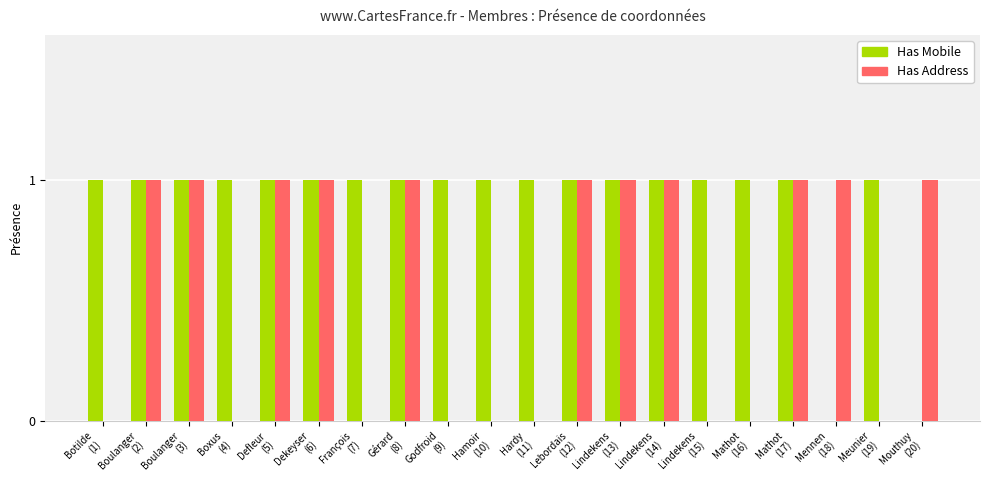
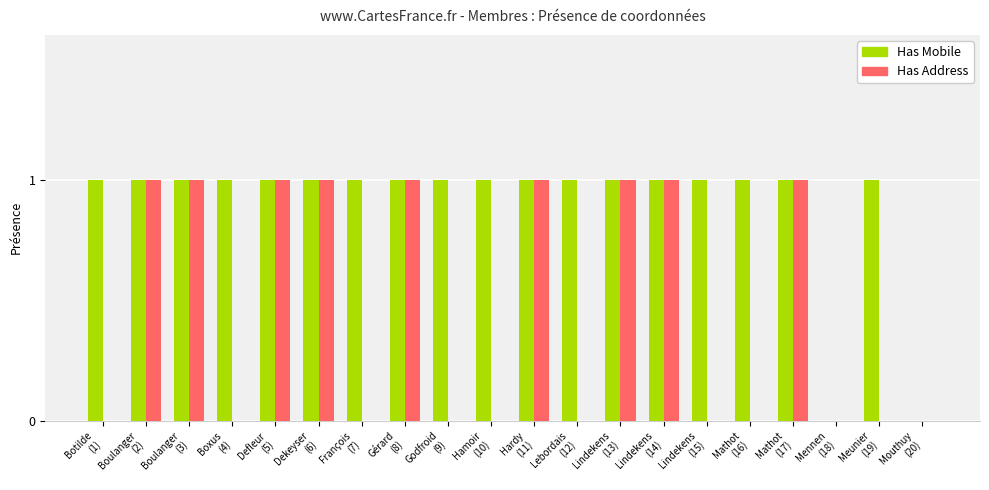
Has Address, Hardy (11): 0 -> 1
Has Address, Lebordais (12): 1 -> 0
Has Address, Mennen (18): 1 -> 0
Has Address, Mouthuy (20): 1 -> 0
